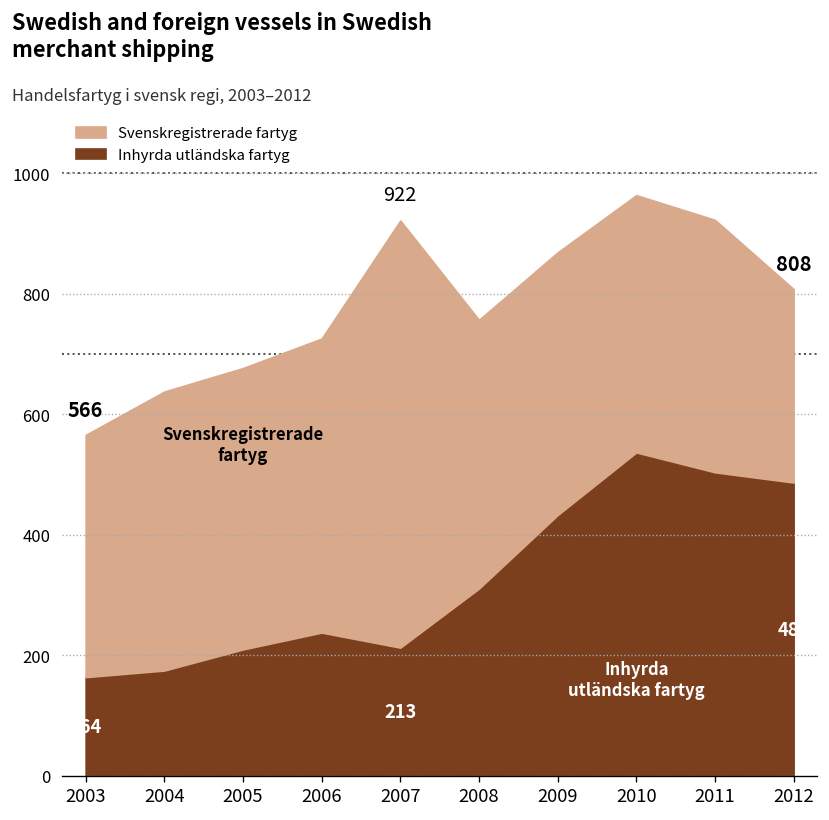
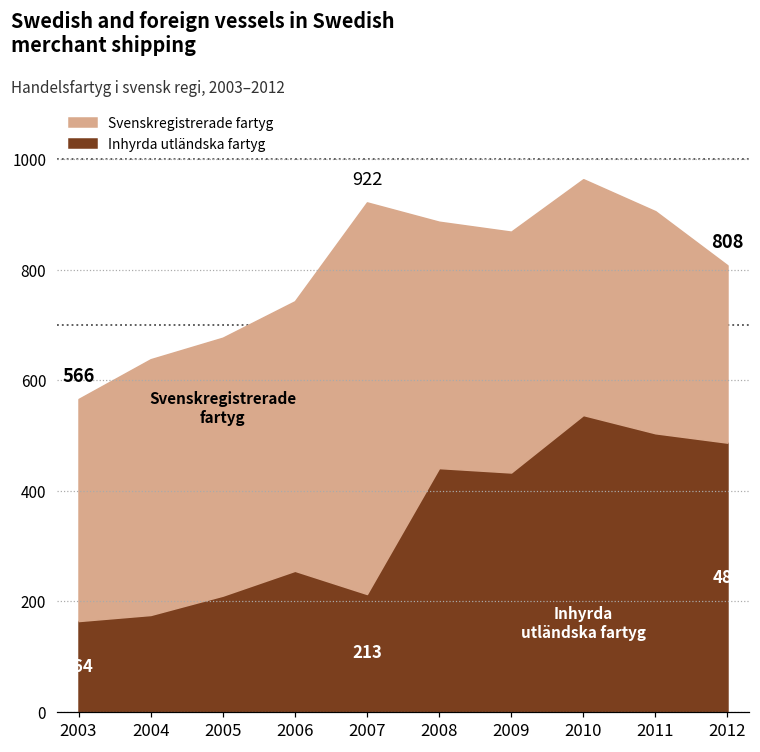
Inhyrda utländska fartyg, 2006: 240 -> 260
Inhyrda utländska fartyg, 2008: 310 -> 440
Svenskregistrerade fartyg, 2011: 420 -> 400
